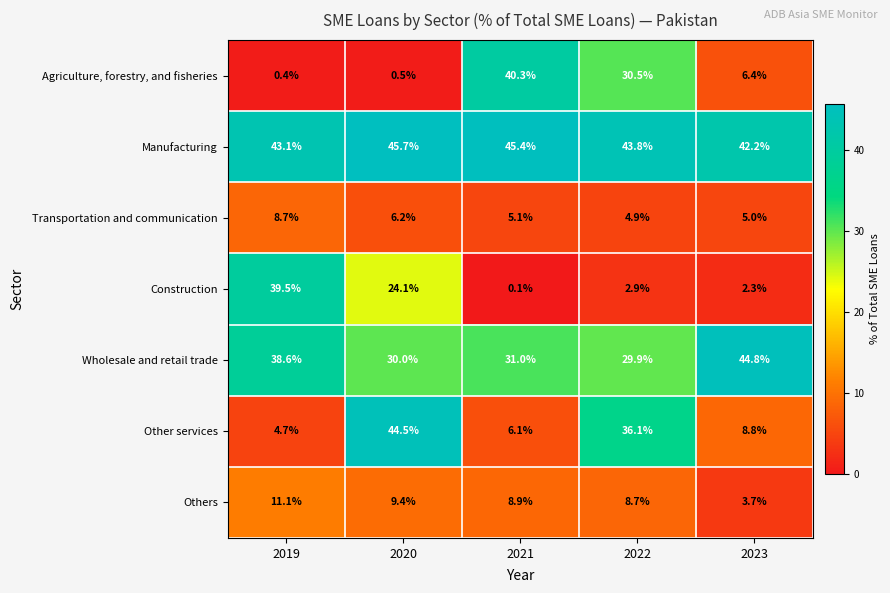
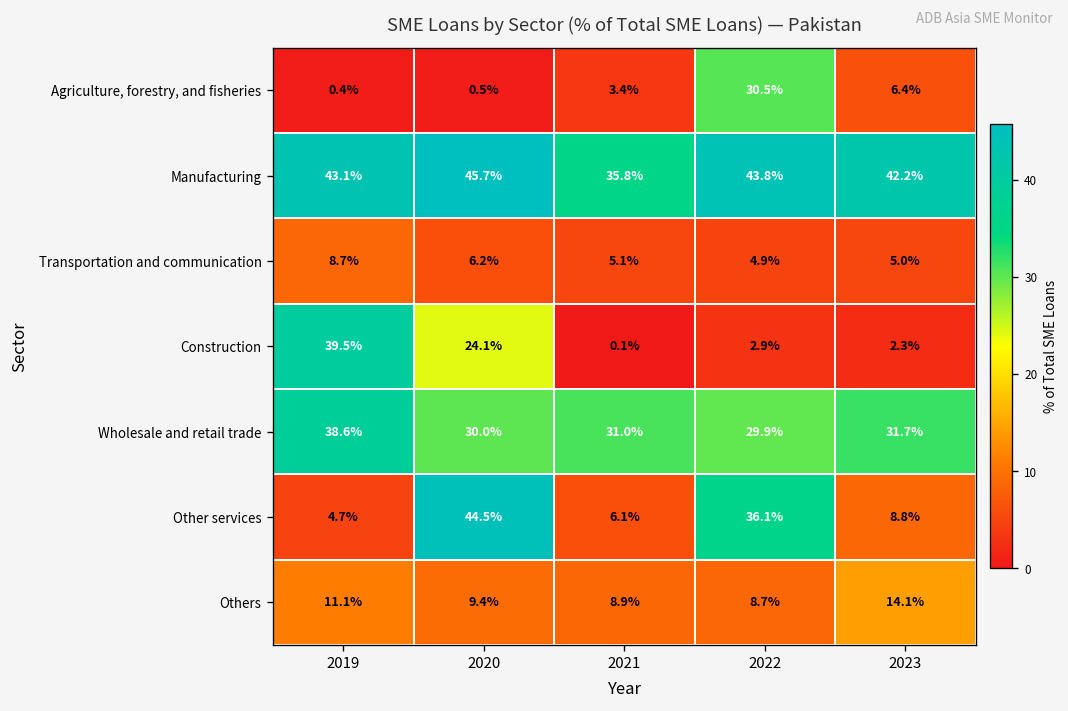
Agriculture, forestry, and fisheries, 2021: 40.3% -> 3.4%
Manufacturing, 2021: 45.4% -> 35.8%
Wholesale and retail trade, 2023: 44.8% -> 31.7%
Others, 2023: 3.7% -> 14.1%
